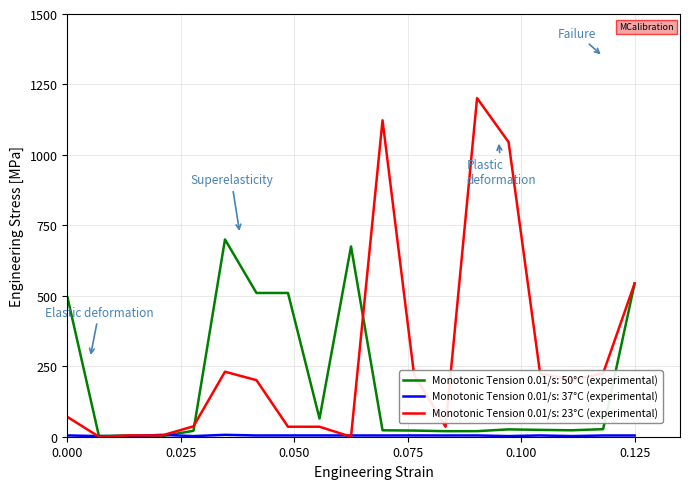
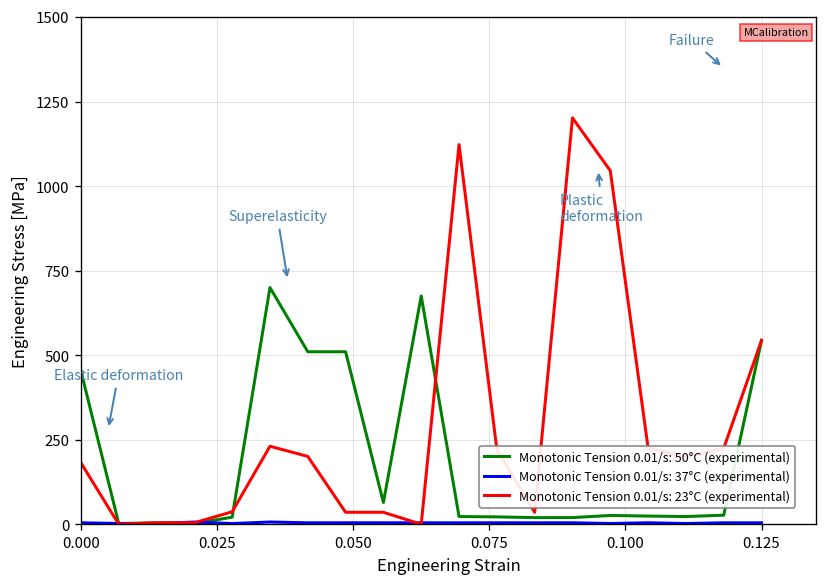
Monotonic Tension 0.01/s: 50°C (experimental), 0.000: 500 -> 450
Monotonic Tension 0.01/s: 23°C (experimental), 0.000: 70 -> 180
